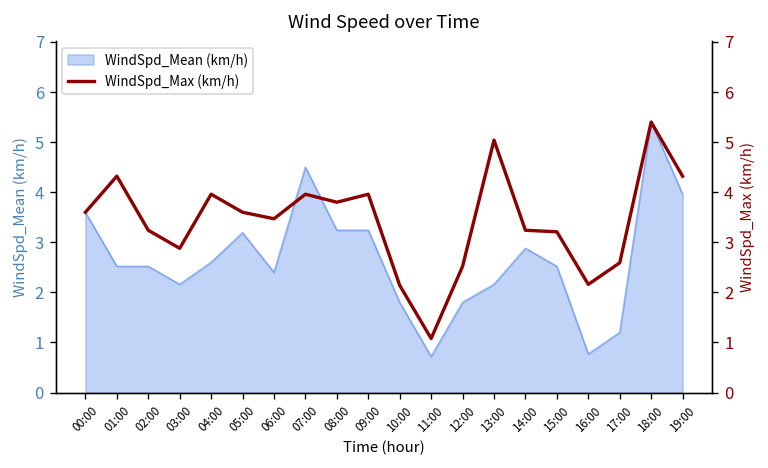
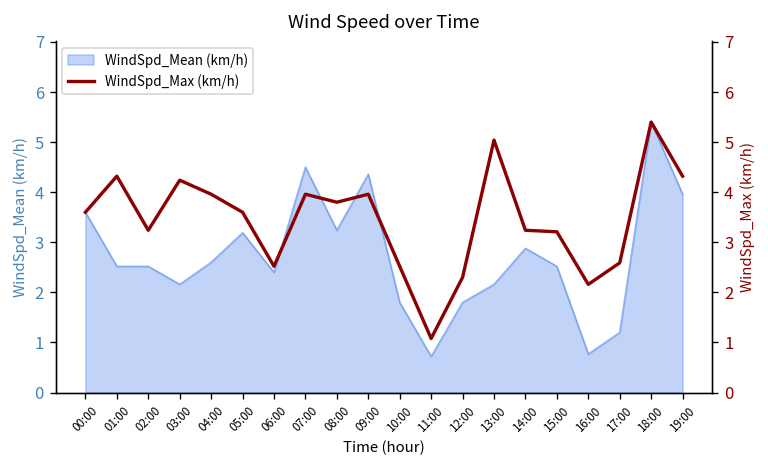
WindSpd_Mean (km/h), 09:00: 3.2 -> 4.4
WindSpd_Max (km/h), 03:00: 2.9 -> 4.2
WindSpd_Max (km/h), 06:00: 3.5 -> 2.5
WindSpd_Max (km/h), 10:00: 2.1 -> 2.5
WindSpd_Max (km/h), 12:00: 2.5 -> 2.3
